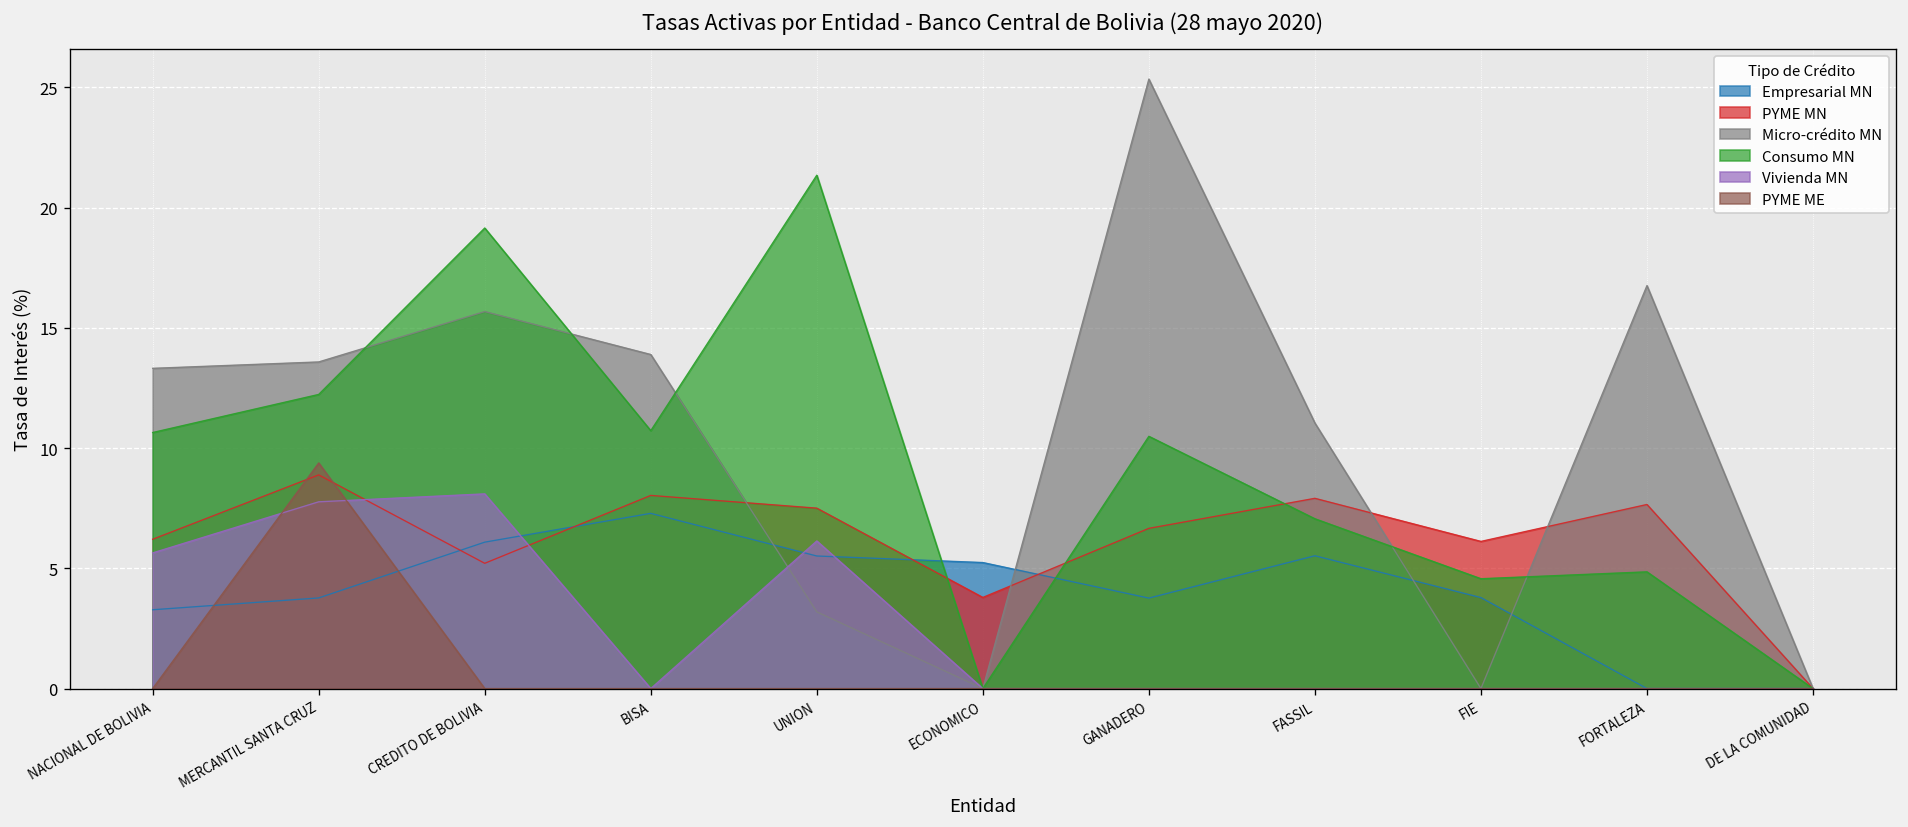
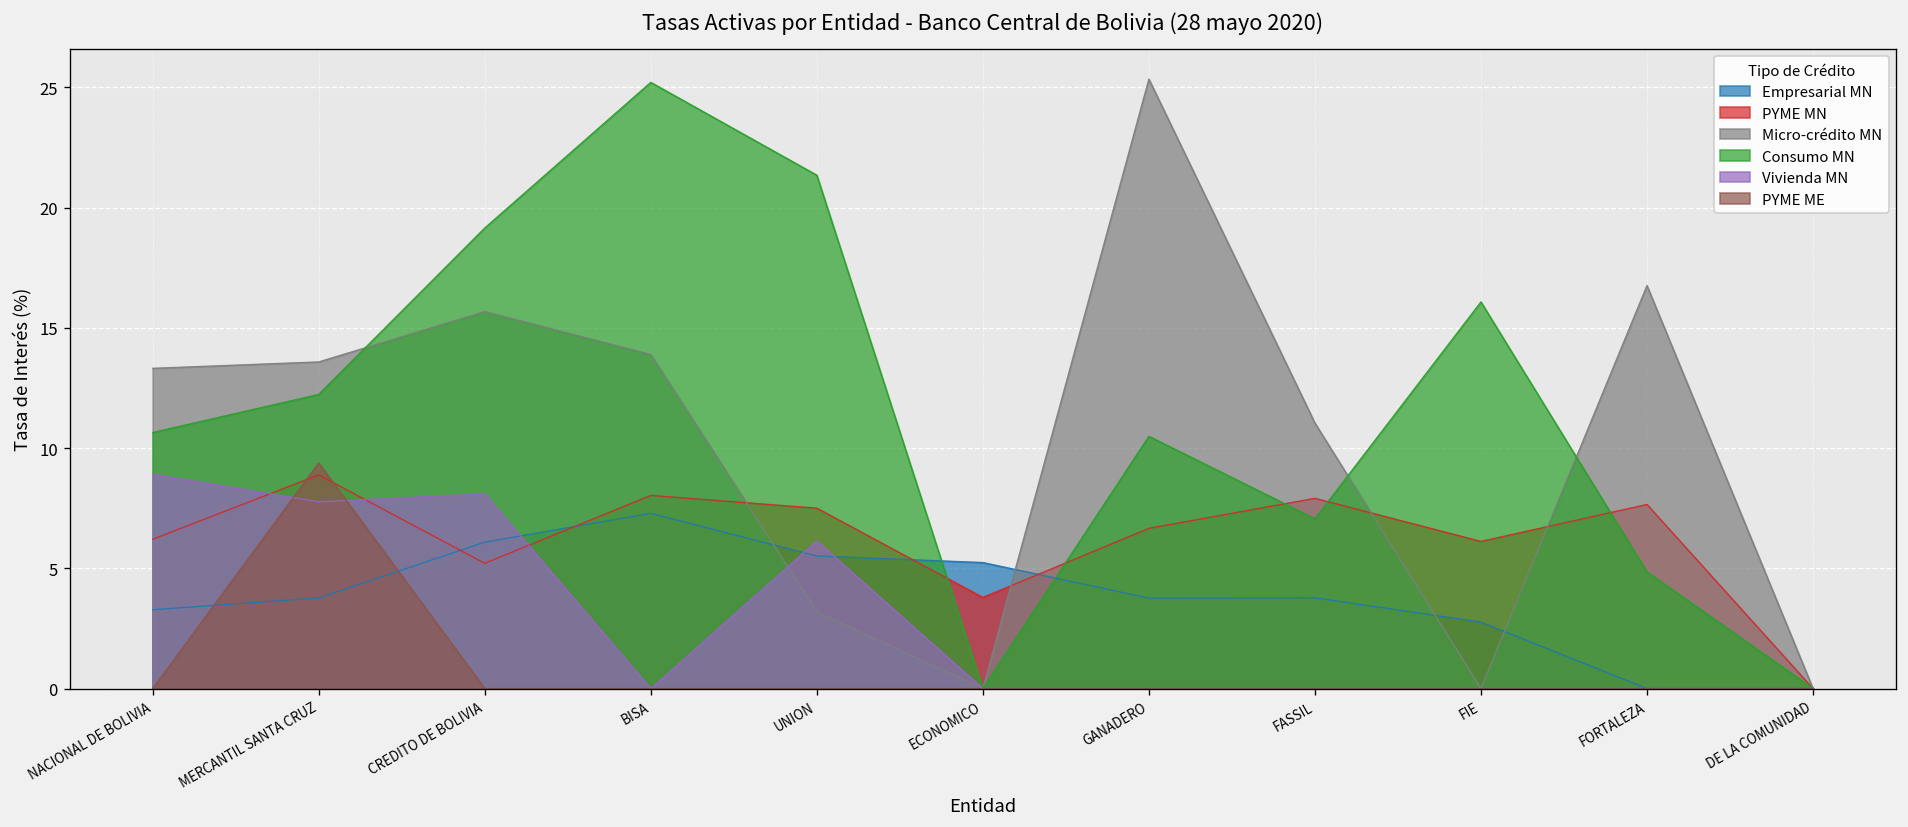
Vivienda MN, NACIONAL DE BOLIVIA: 5.6 -> 8.9
Consumo MN, BISA: 10.7 -> 25.2
Empresarial MN, FASSIL: 5.5 -> 3.8
Empresarial MN, FIE: 3.8 -> 2.8
Consumo MN, FIE: 4.6 -> 16.1
